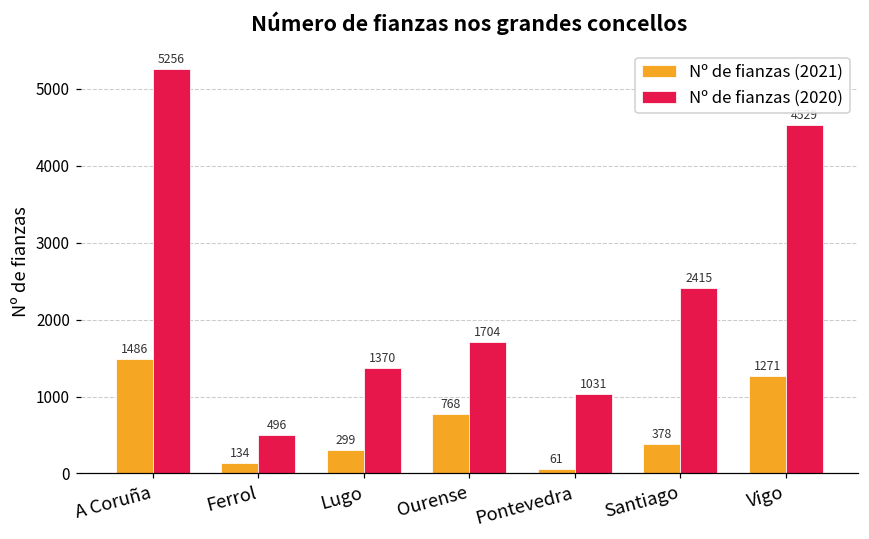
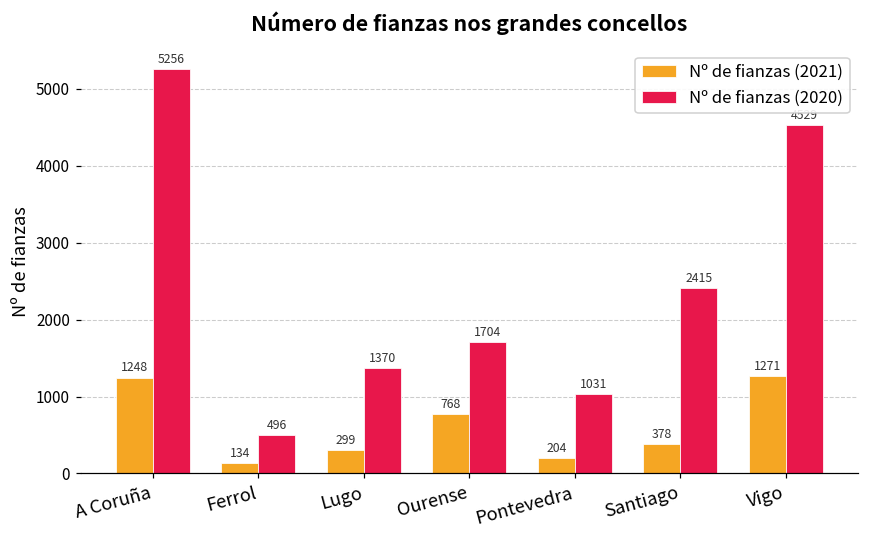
Nº de fianzas (2021), A Coruña: 1486 -> 1248
Nº de fianzas (2021), Pontevedra: 61 -> 204
